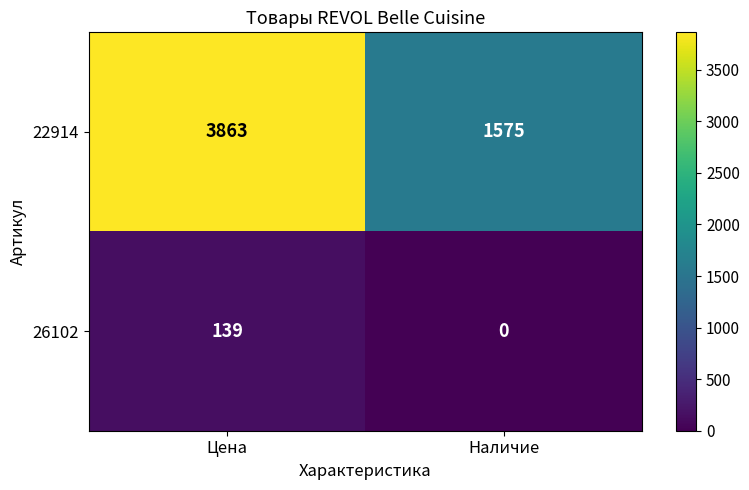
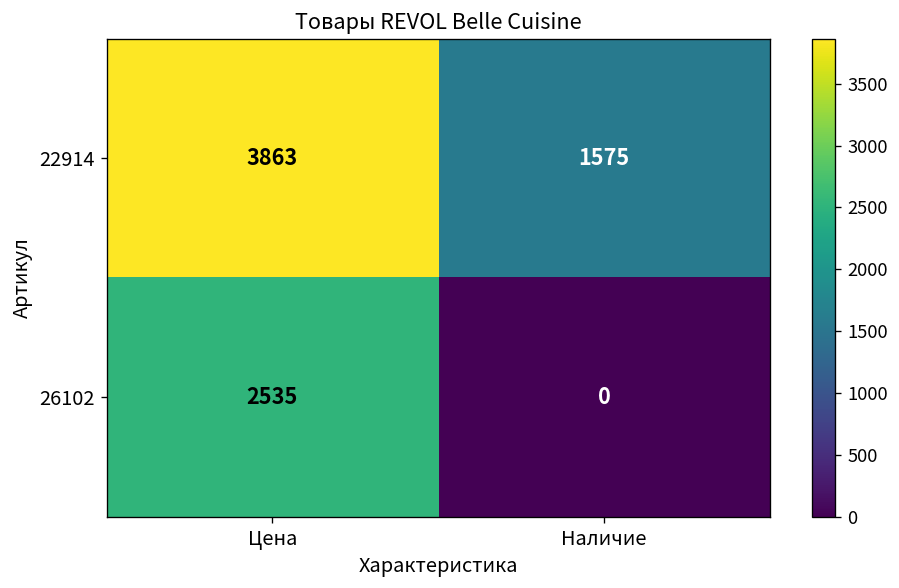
26102, Цена: 139 -> 2535
